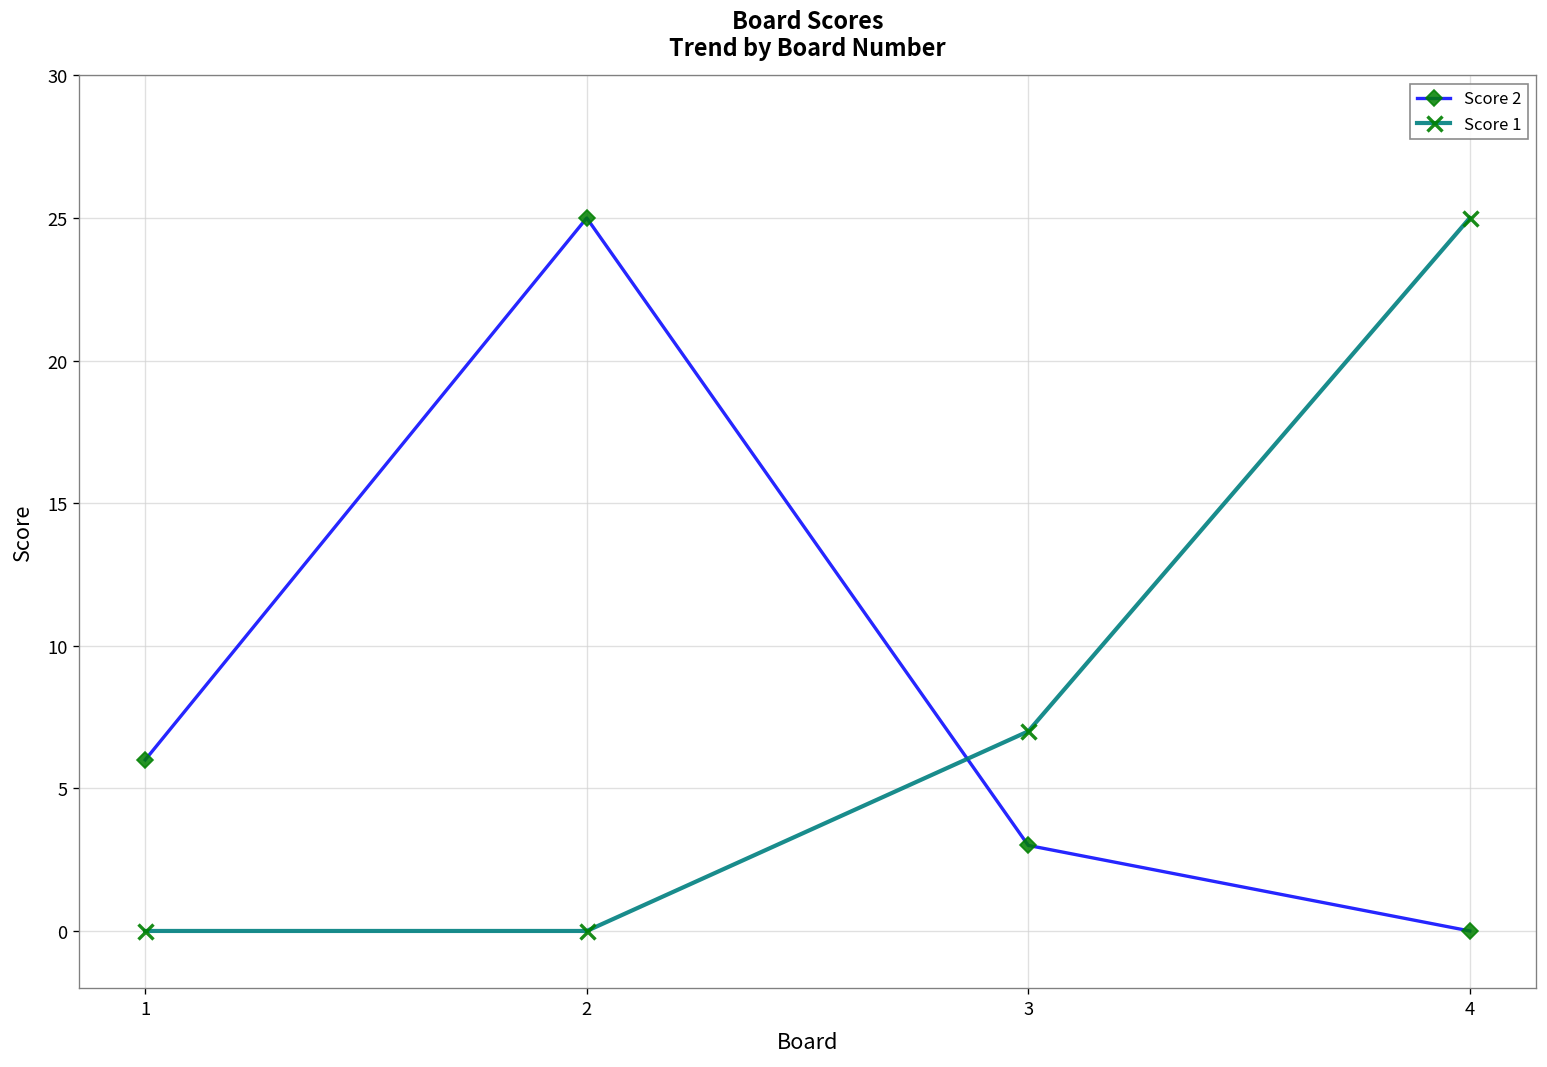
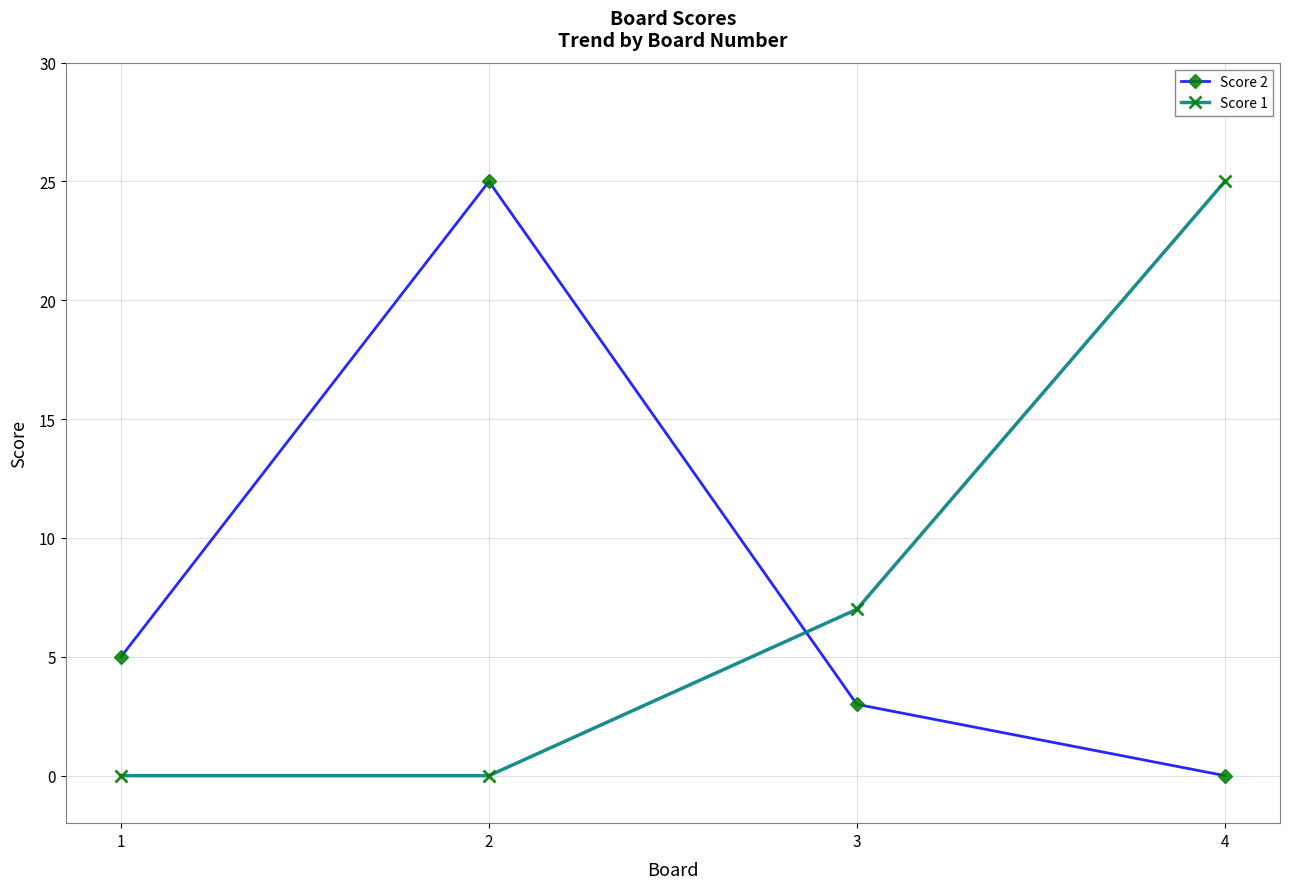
Score 2, 1: 6 -> 5
